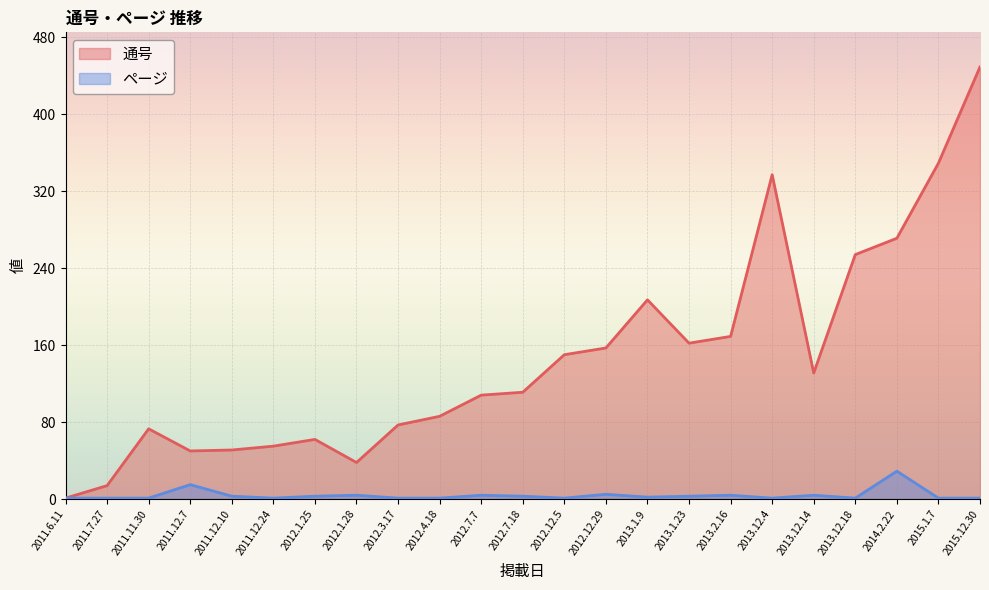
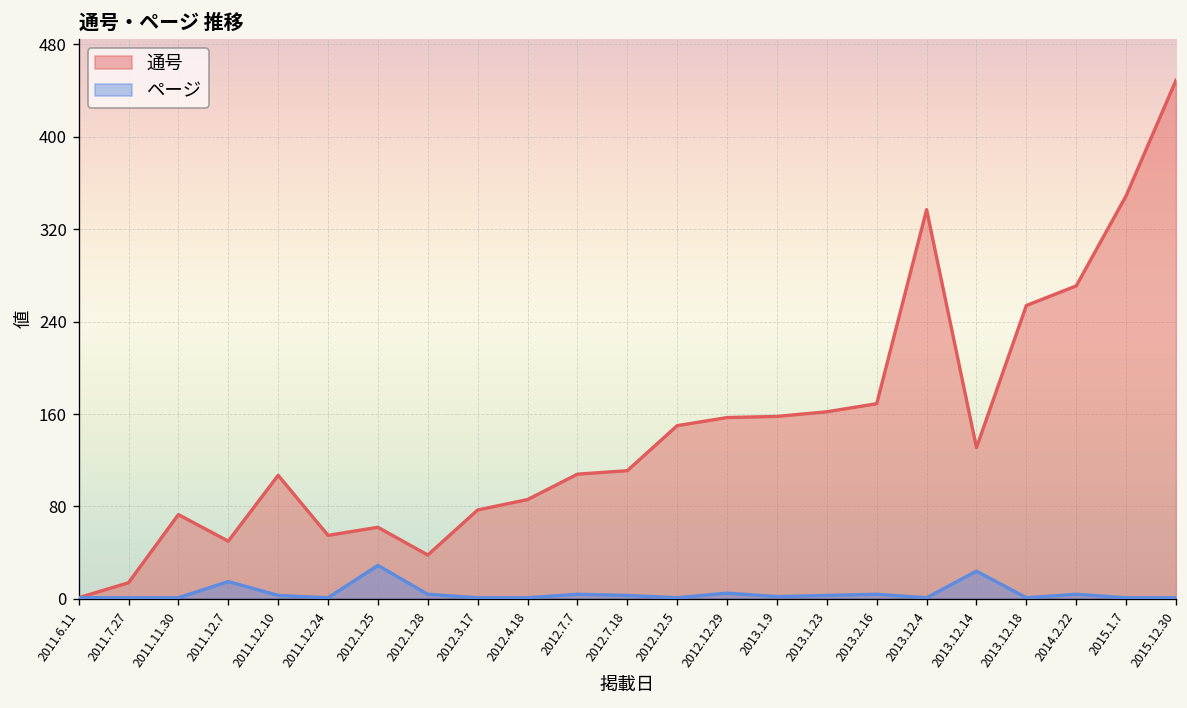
通号, 2011.12.10: 50 -> 110
ページ, 2012.1.25: 0 -> 30
通号, 2013.1.9: 210 -> 160
ページ, 2013.12.14: 0 -> 20
ページ, 2014.2.22: 30 -> 0
